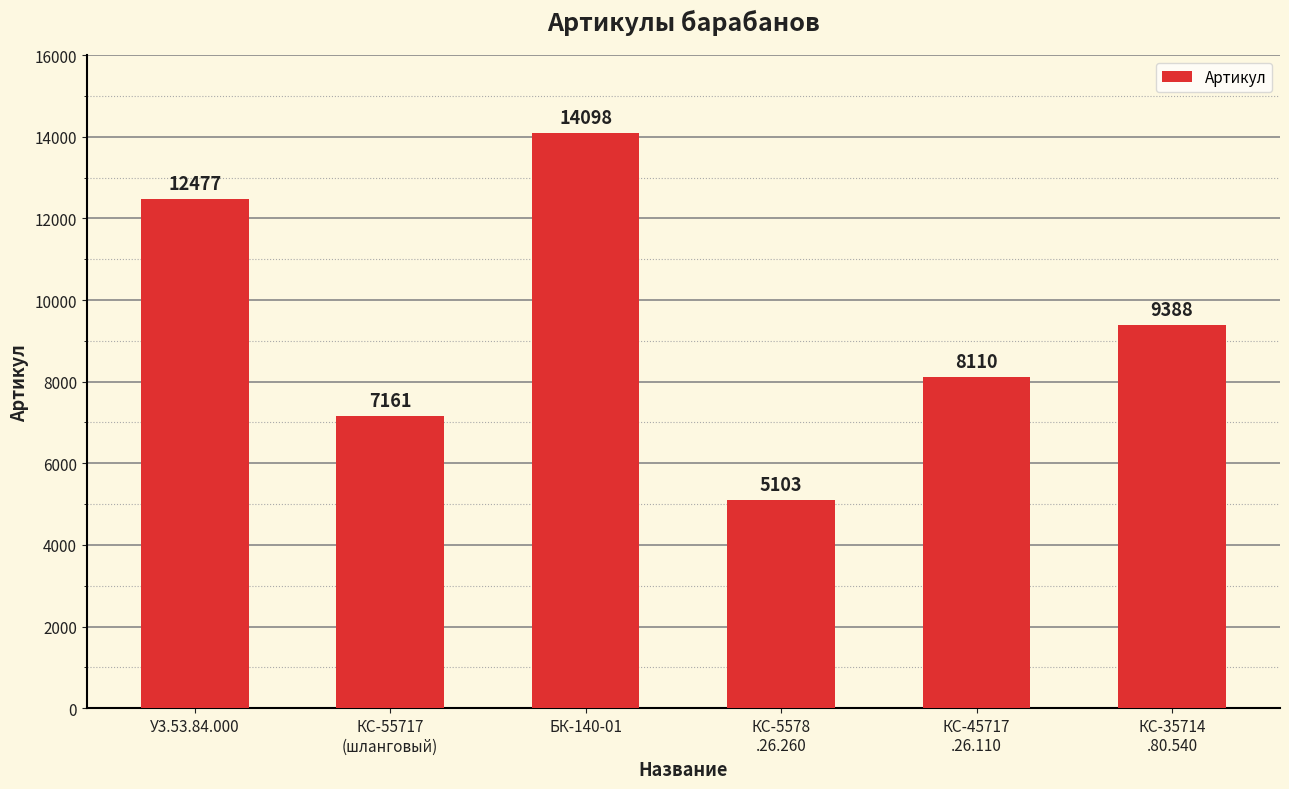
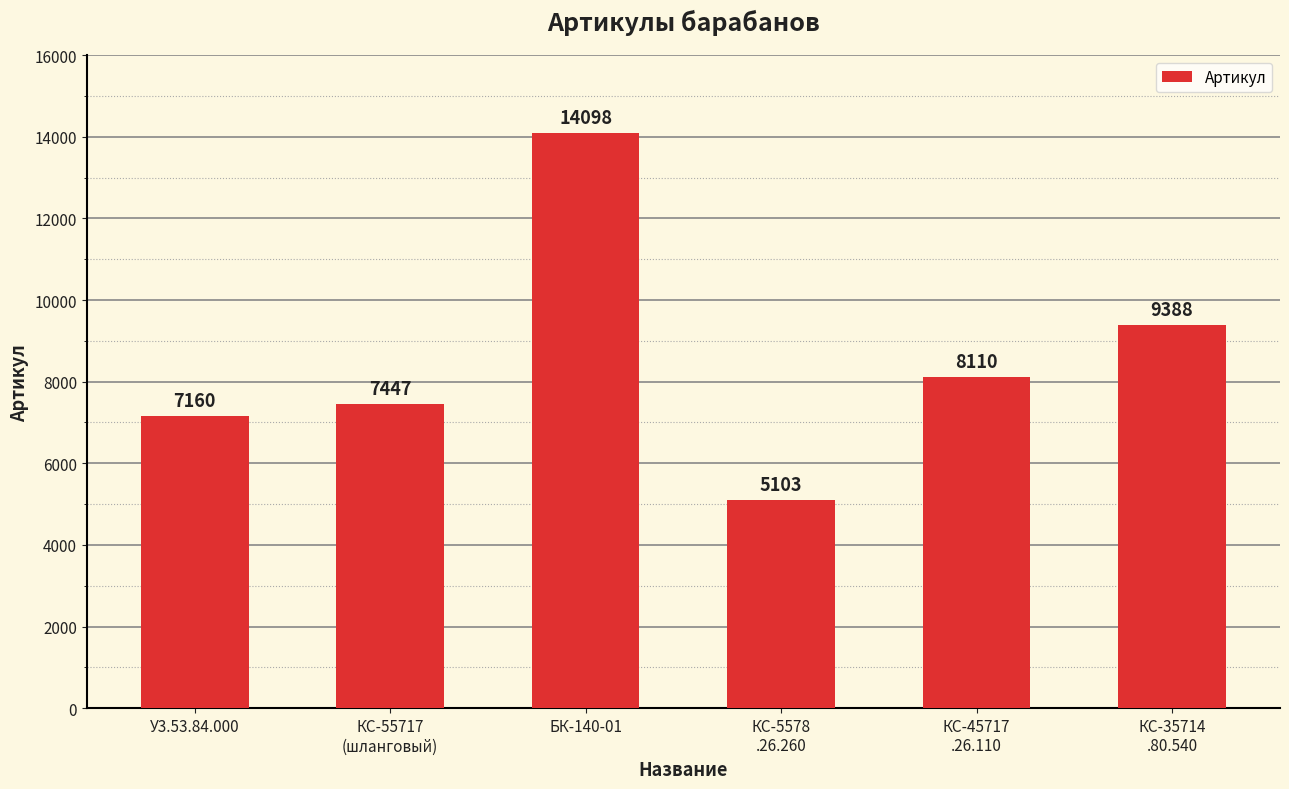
У3.53.84.000: 12477 -> 7160
КС-55717 (шланговый): 7161 -> 7447
